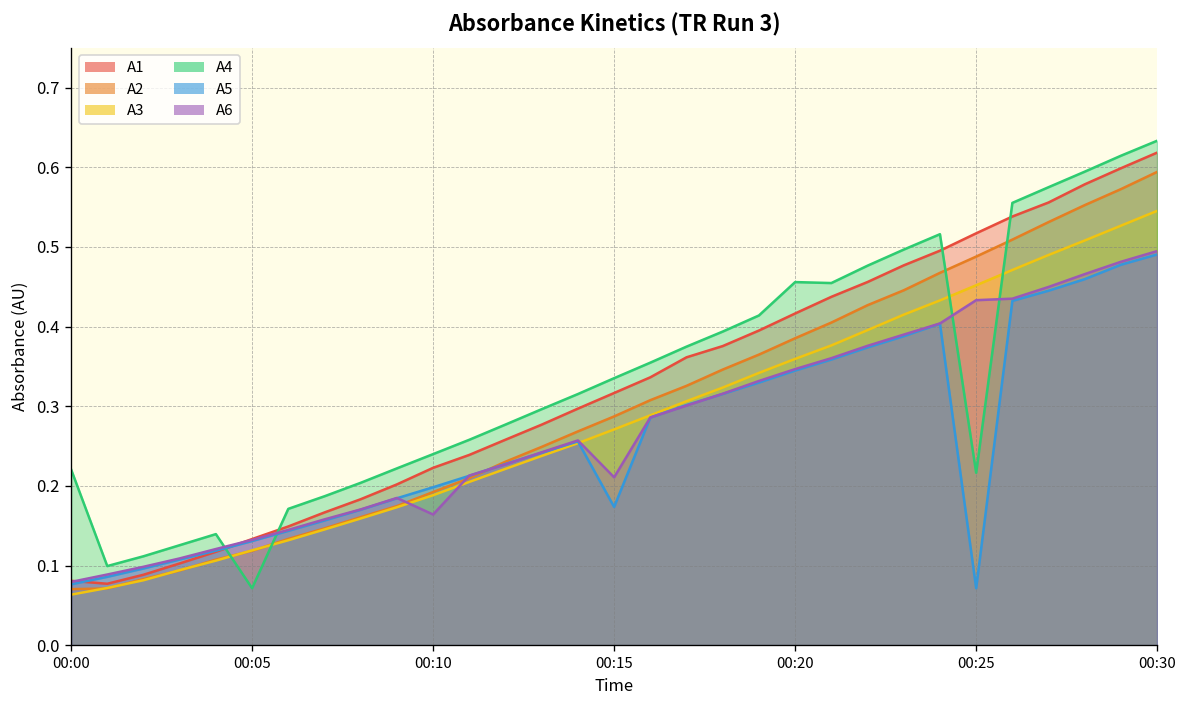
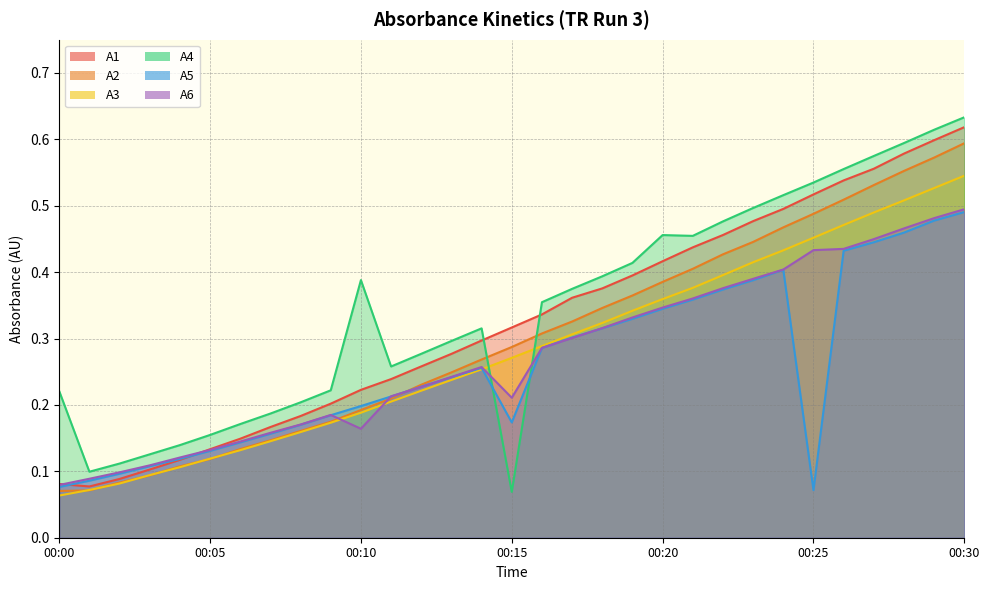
A4, 00:05: 0.07 -> 0.15
A4, 00:10: 0.24 -> 0.39
A4, 00:15: 0.34 -> 0.07
A4, 00:25: 0.22 -> 0.53
